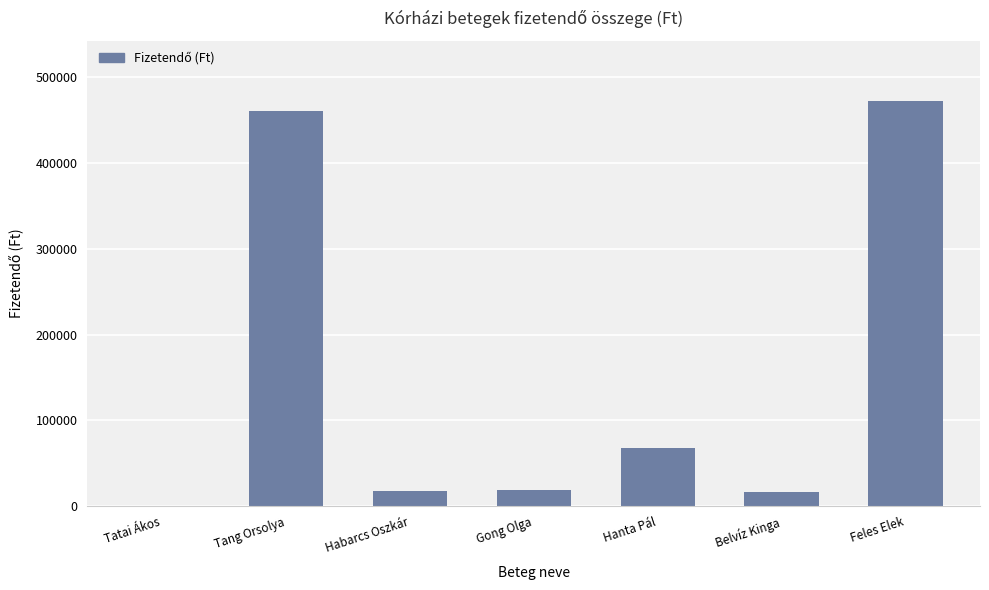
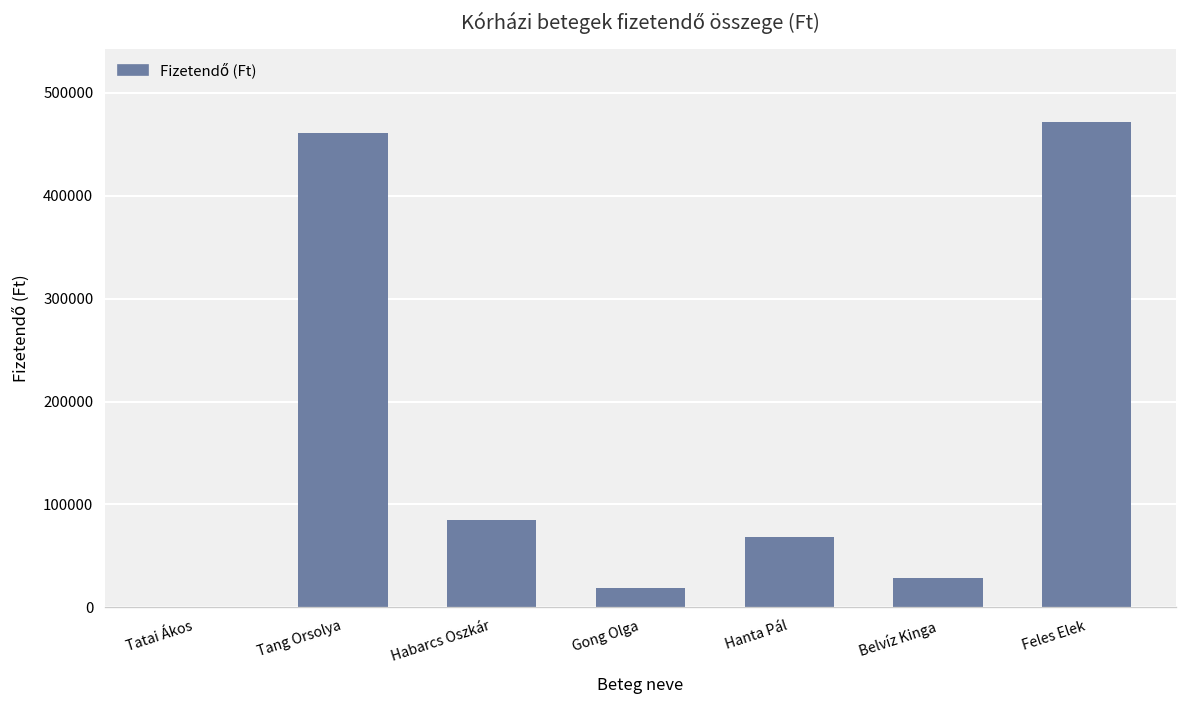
Habarcs Oszkár: 20000 -> 80000
Belvíz Kinga: 20000 -> 30000
